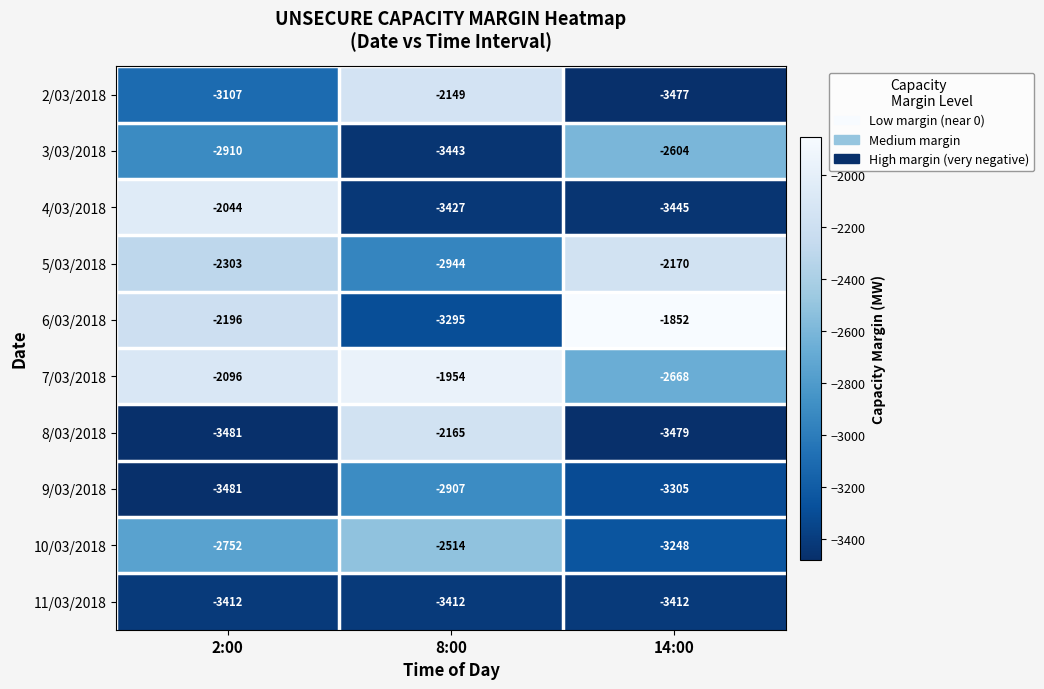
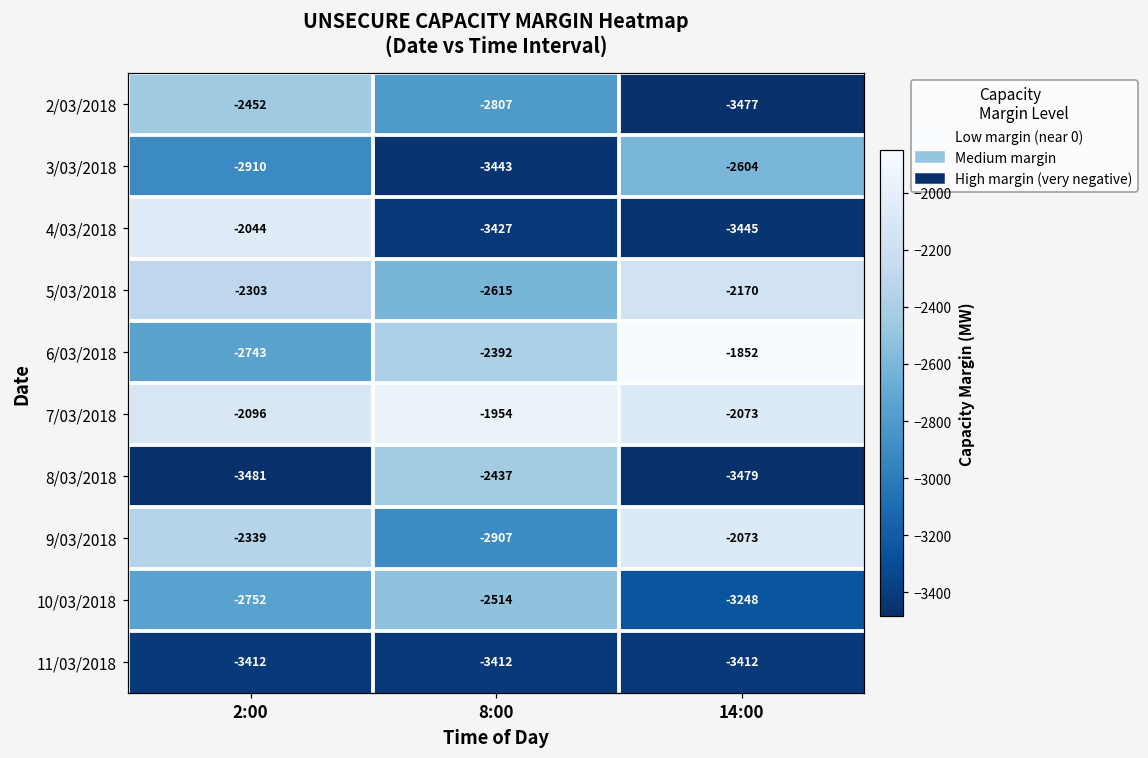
2/03/2018, 2:00: -3107 -> -2452
2/03/2018, 8:00: -2149 -> -2807
5/03/2018, 8:00: -2944 -> -2615
6/03/2018, 2:00: -2196 -> -2743
6/03/2018, 8:00: -3295 -> -2392
7/03/2018, 14:00: -2668 -> -2073
8/03/2018, 8:00: -2165 -> -2437
9/03/2018, 2:00: -3481 -> -2339
9/03/2018, 14:00: -3305 -> -2073
